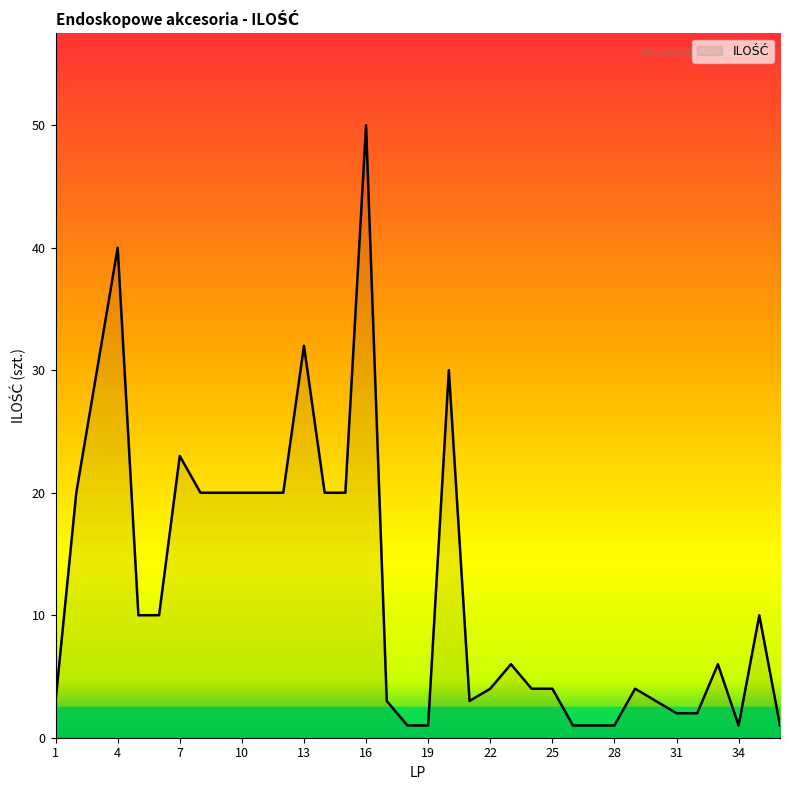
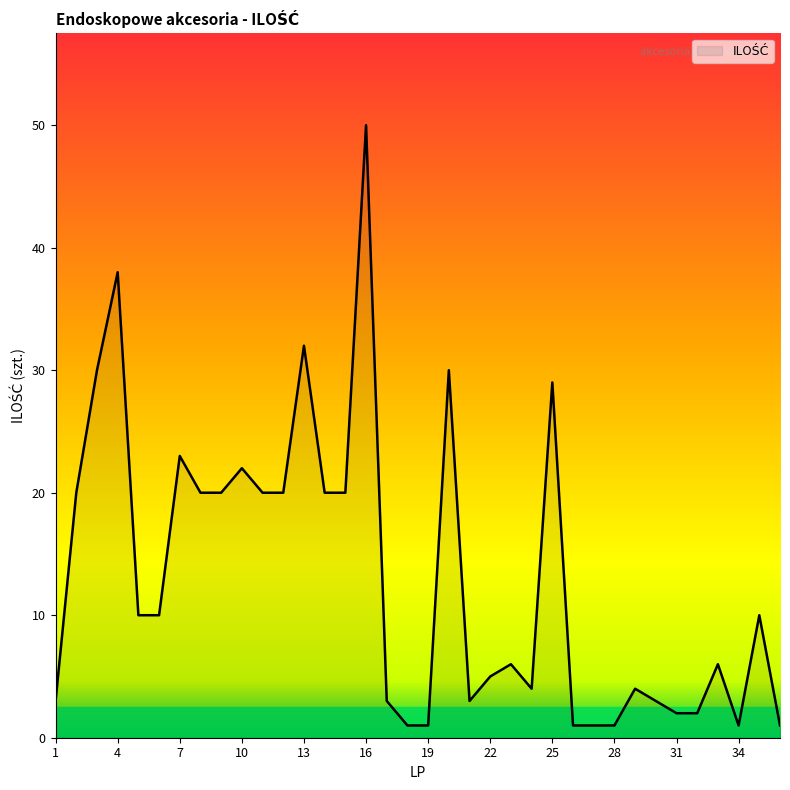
4: 40 -> 38
10: 20 -> 22
22: 4 -> 5
25: 4 -> 29
